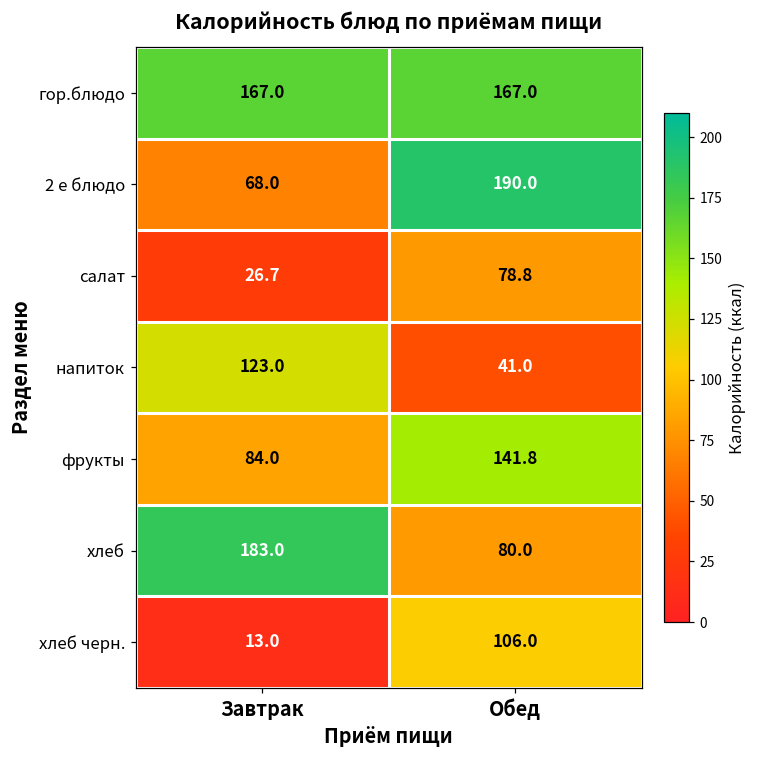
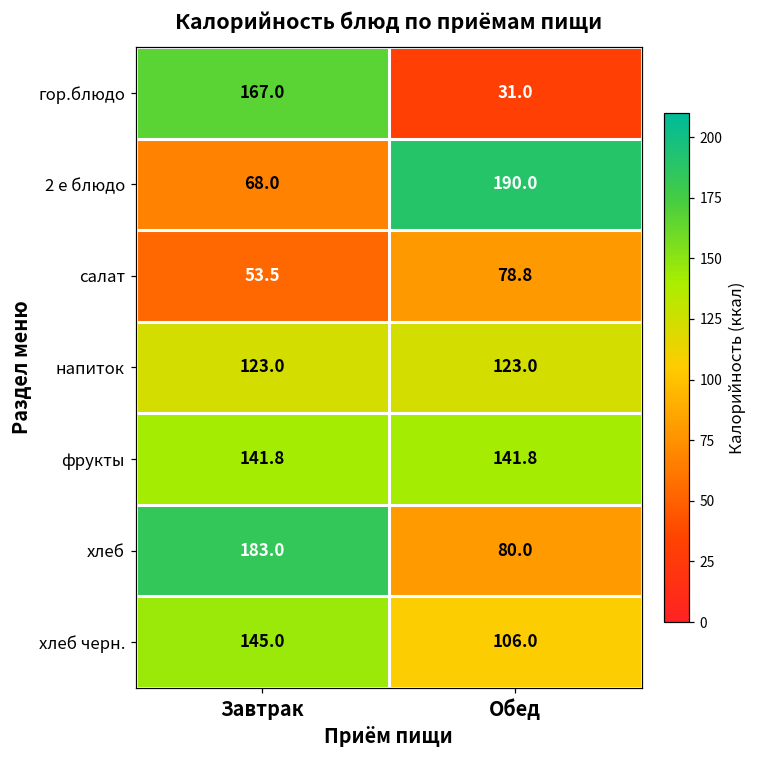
гор.блюдо, Обед: 167.0 -> 31.0
салат, Завтрак: 26.7 -> 53.5
напиток, Обед: 41.0 -> 123.0
фрукты, Завтрак: 84.0 -> 141.8
хлеб черн., Завтрак: 13.0 -> 145.0
